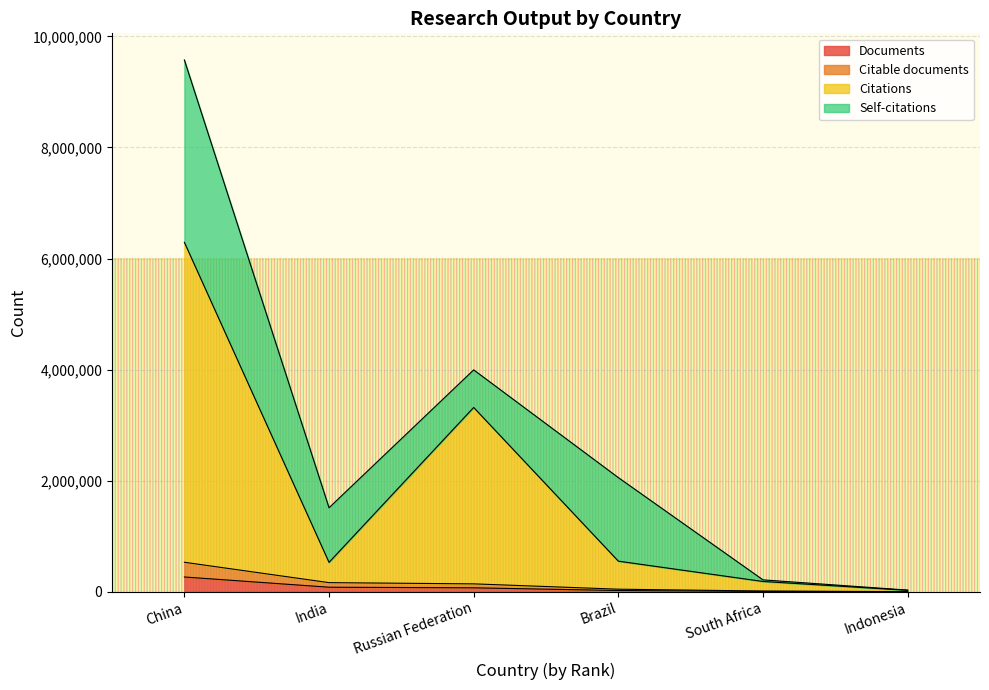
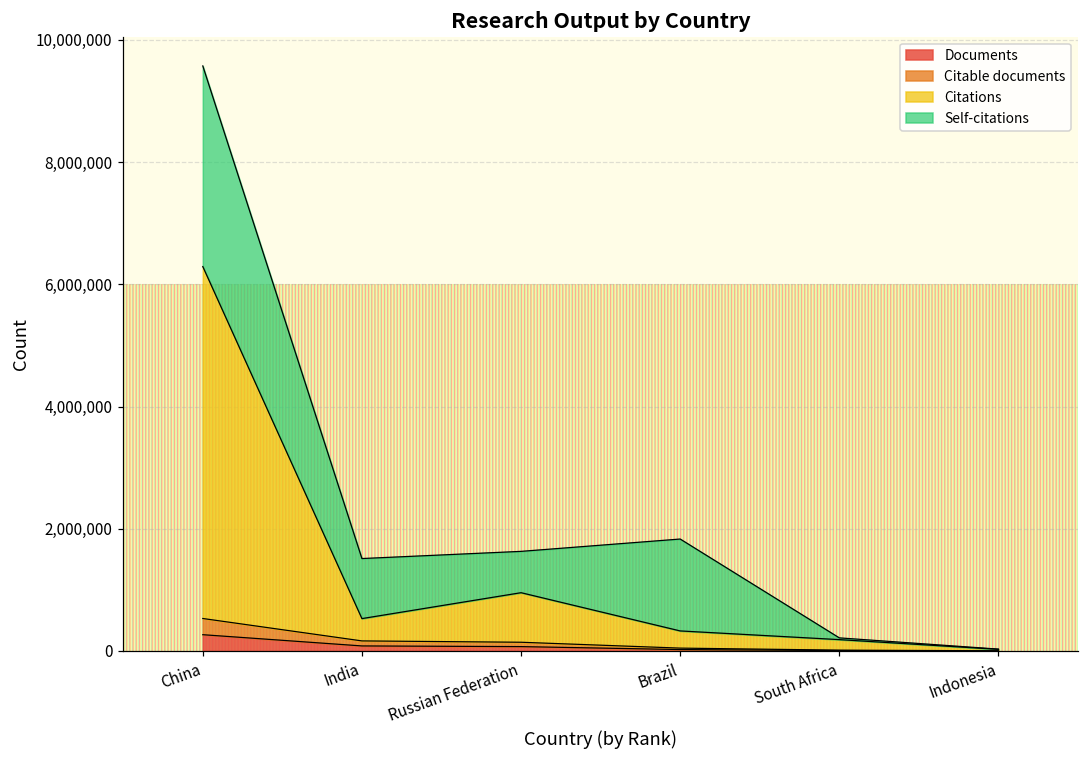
Citations, Russian Federation: 3,200,000 -> 800,000
Citations, Brazil: 500,000 -> 300,000
